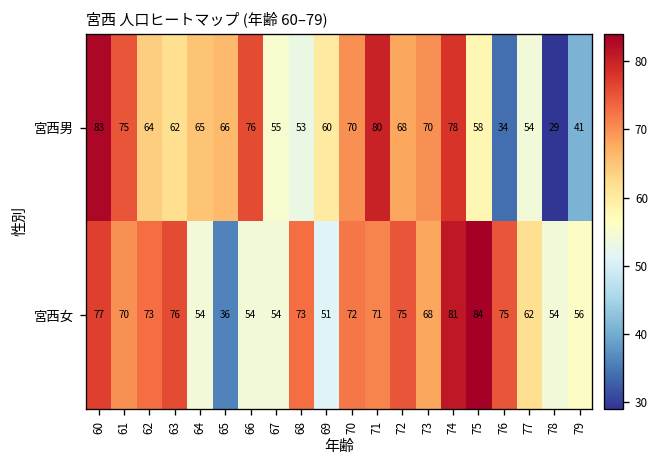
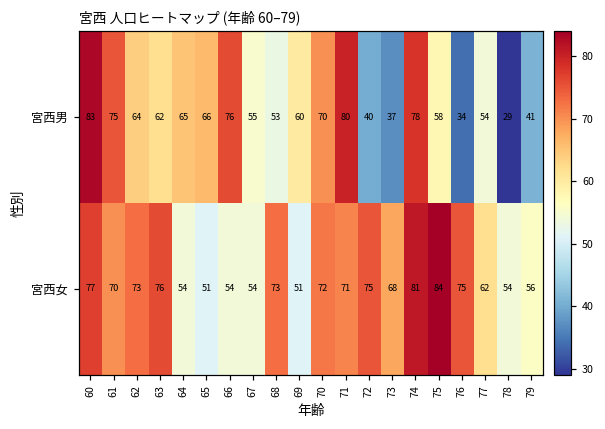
宮西男, 72: 68 -> 40
宮西男, 73: 70 -> 37
宮西女, 65: 36 -> 51
